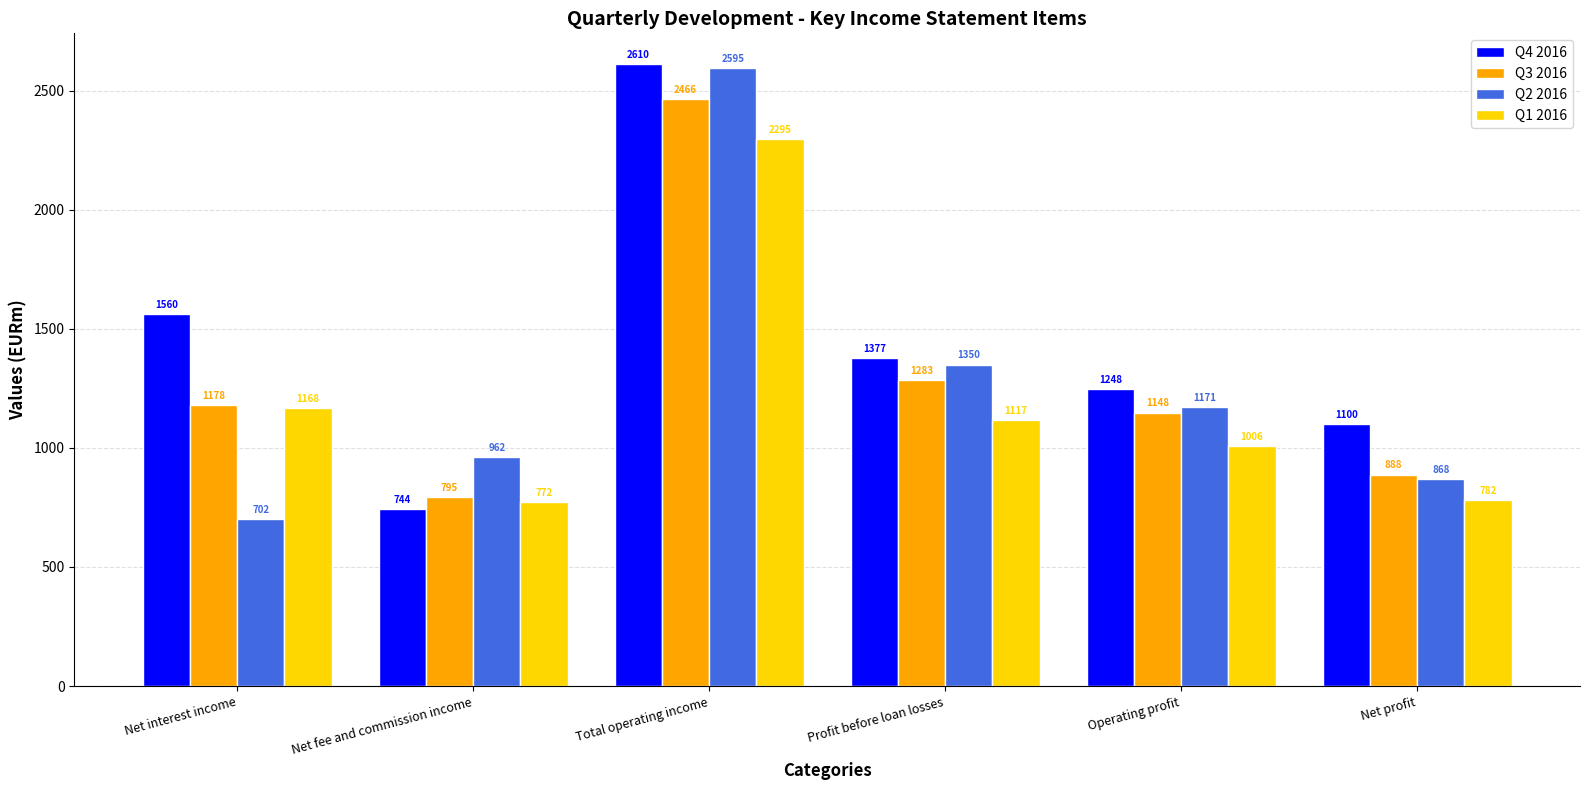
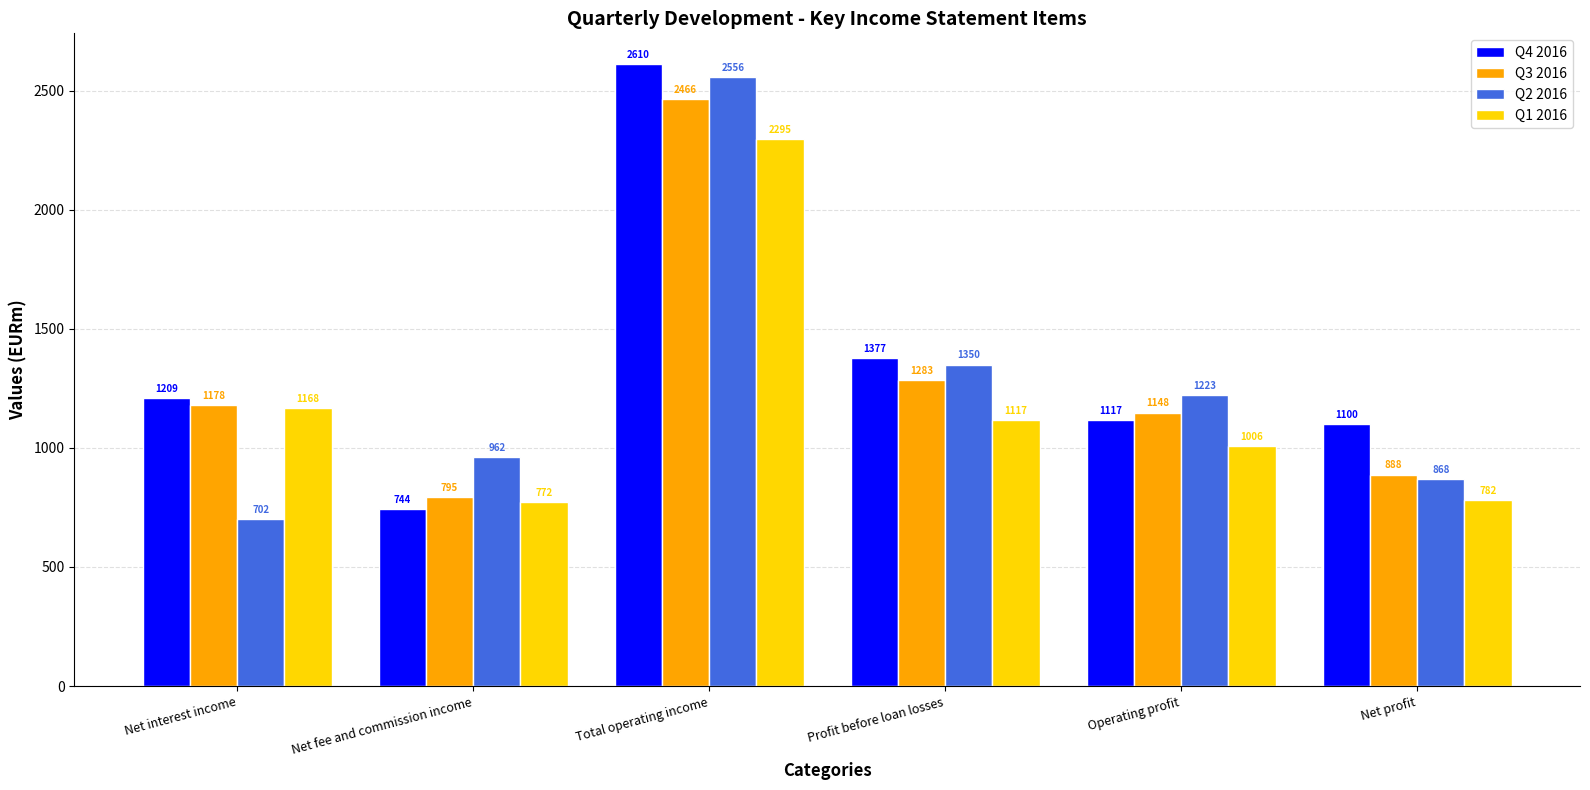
Q4 2016, Net interest income: 1560 -> 1209
Q2 2016, Total operating income: 2595 -> 2556
Q4 2016, Operating profit: 1248 -> 1117
Q2 2016, Operating profit: 1171 -> 1223
